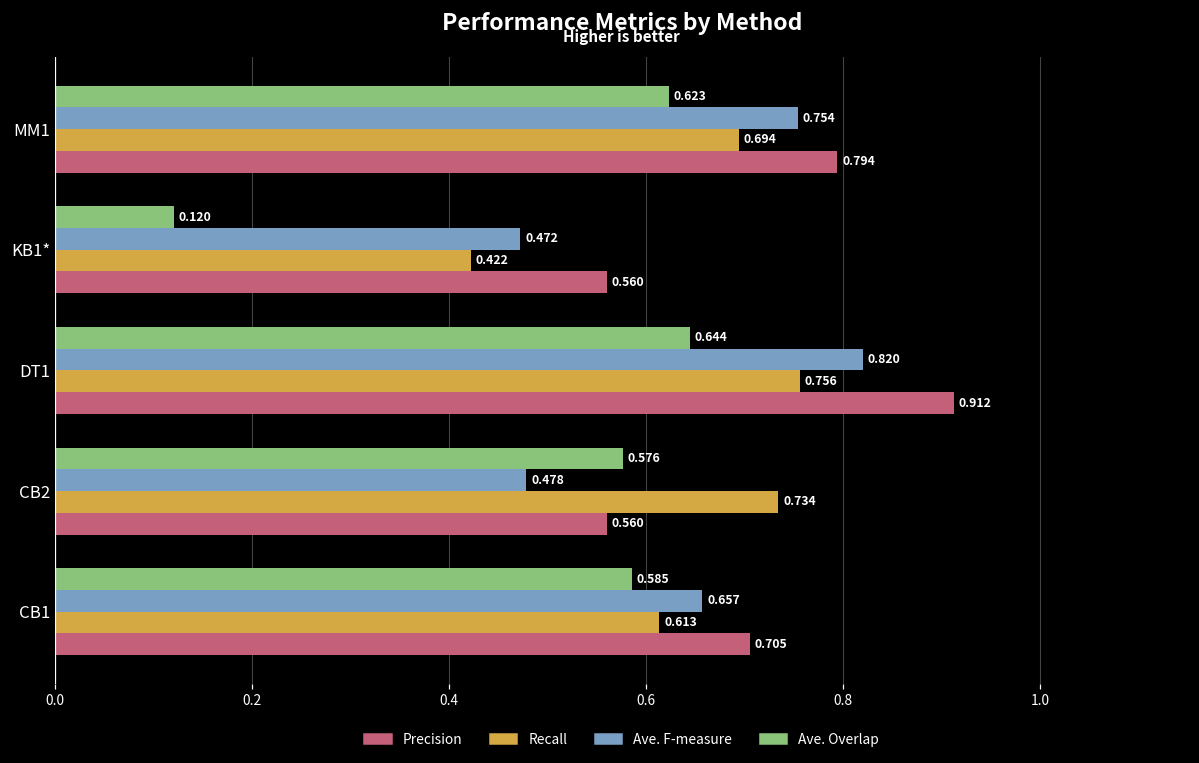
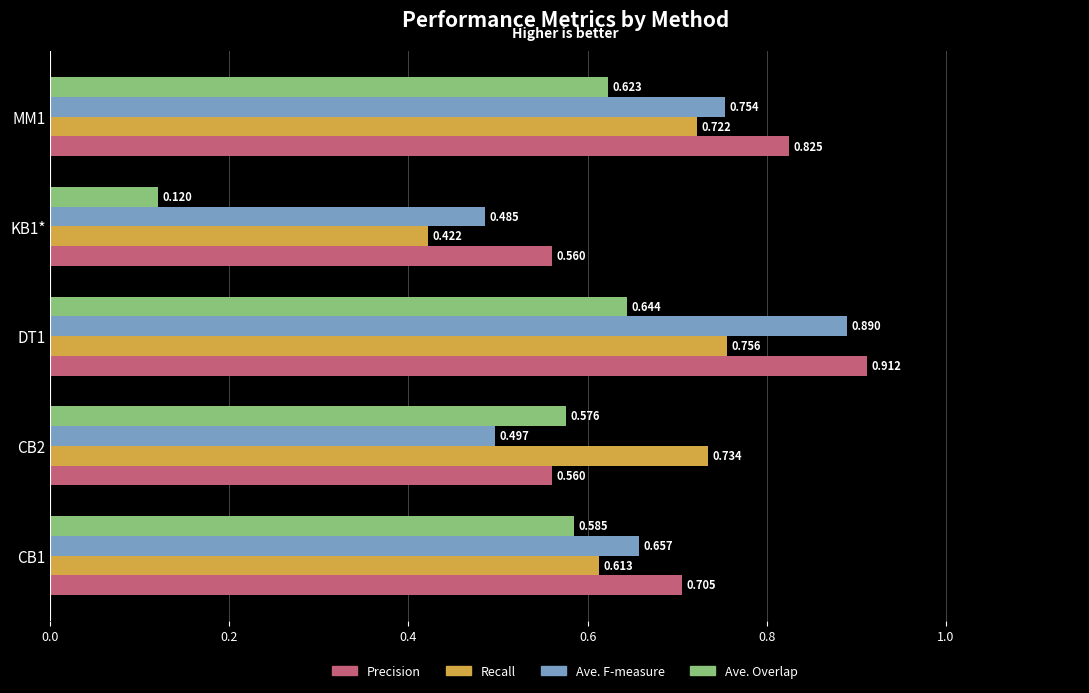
Recall, MM1: 0.694 -> 0.722
Precision, MM1: 0.794 -> 0.825
Ave. F-measure, KB1*: 0.472 -> 0.485
Ave. F-measure, DT1: 0.820 -> 0.890
Ave. F-measure, CB2: 0.478 -> 0.497
